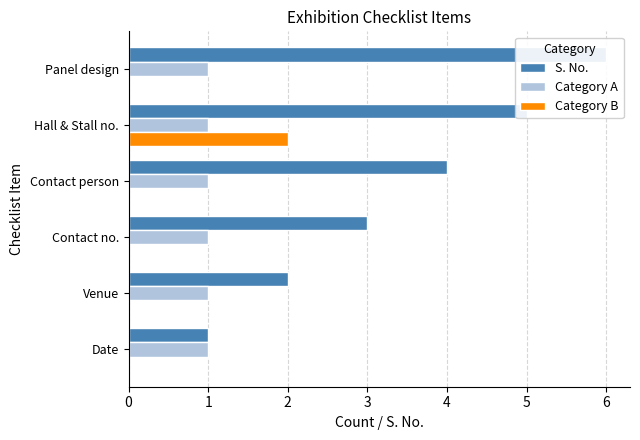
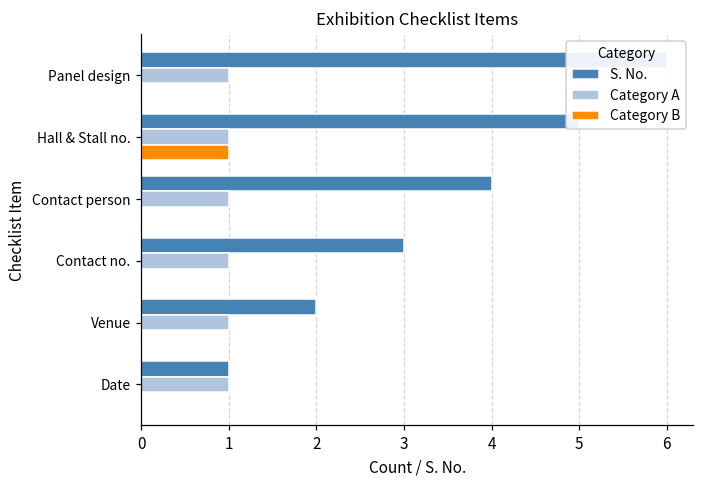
Category B, Hall & Stall no.: 2 -> 1
